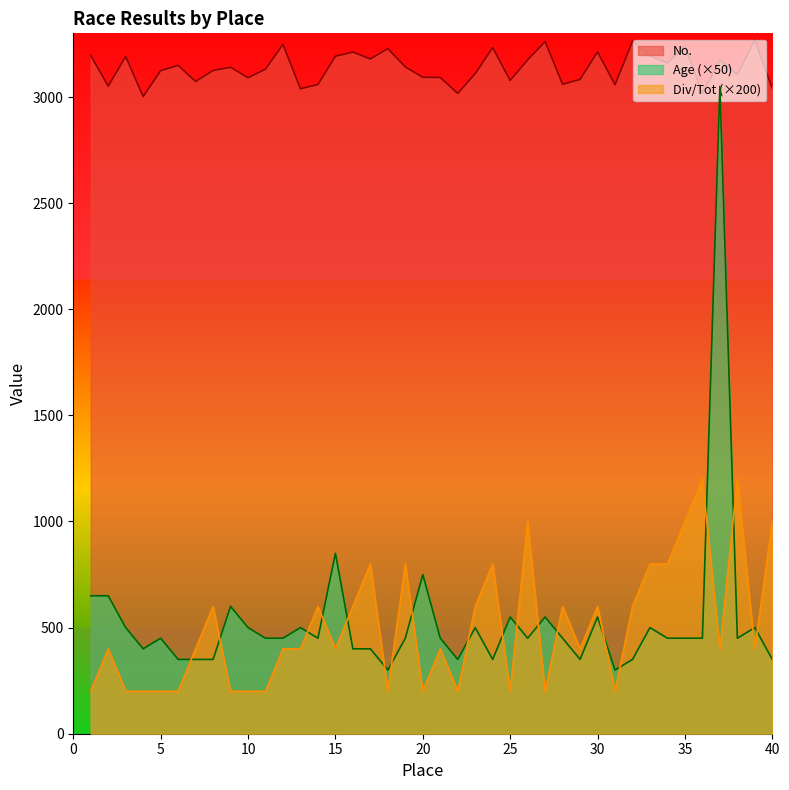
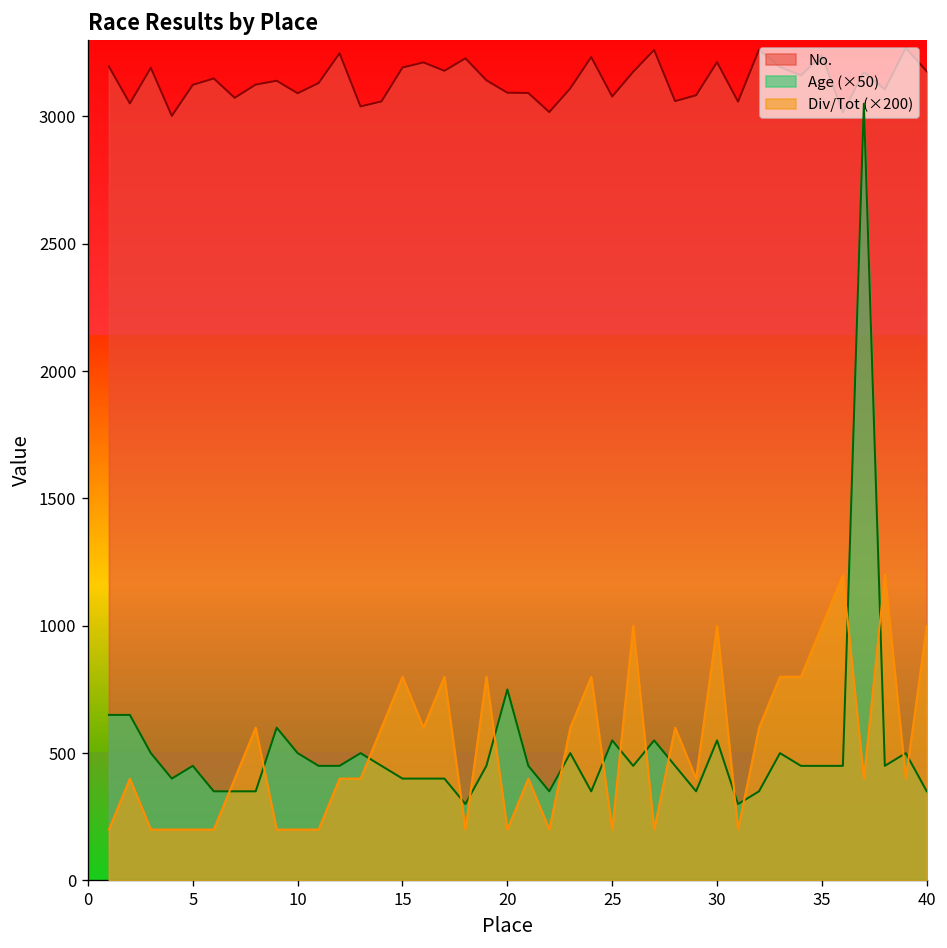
Age (×50), 15: 850 -> 400
Div/Tot (×200), 15: 400 -> 800
Div/Tot (×200), 30: 600 -> 1000
No., 40: 3040 -> 3180
